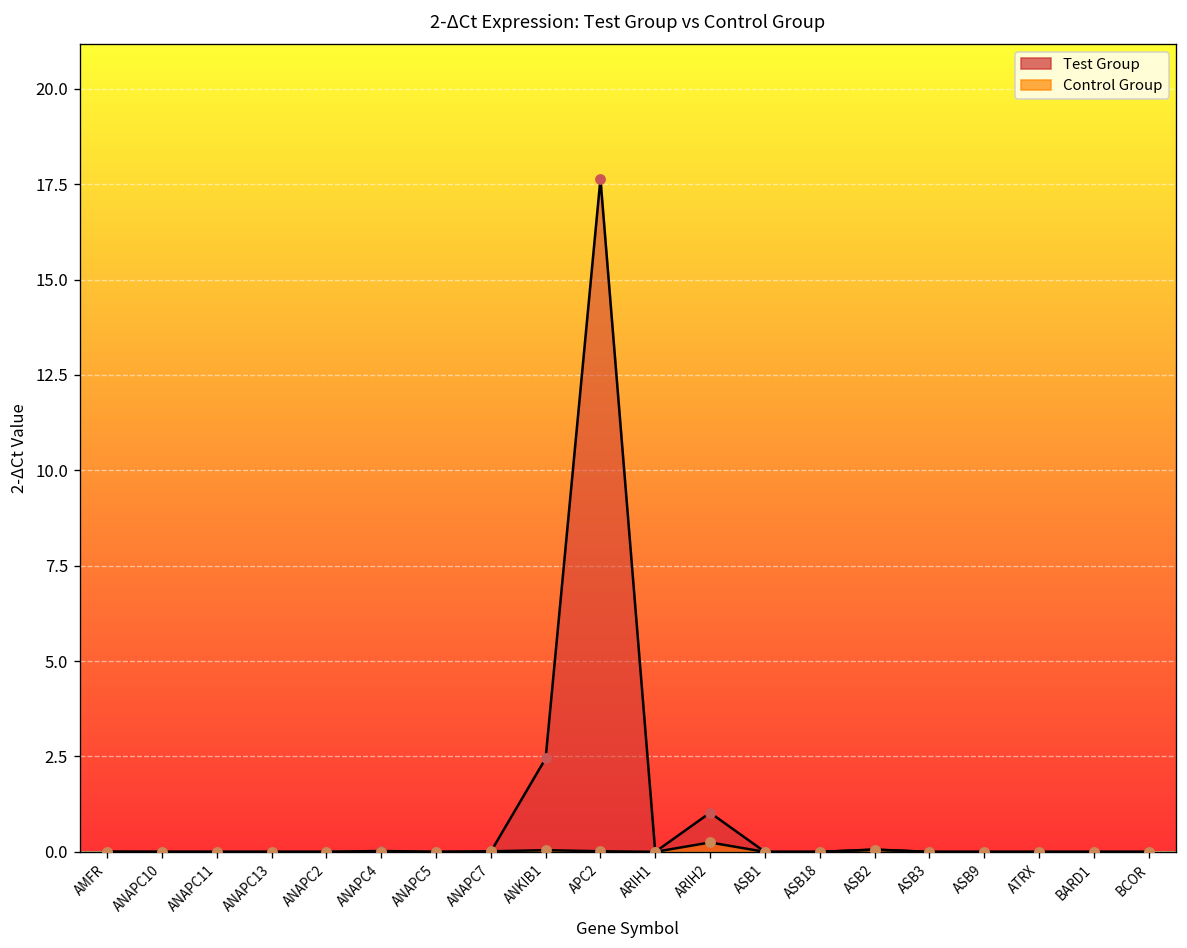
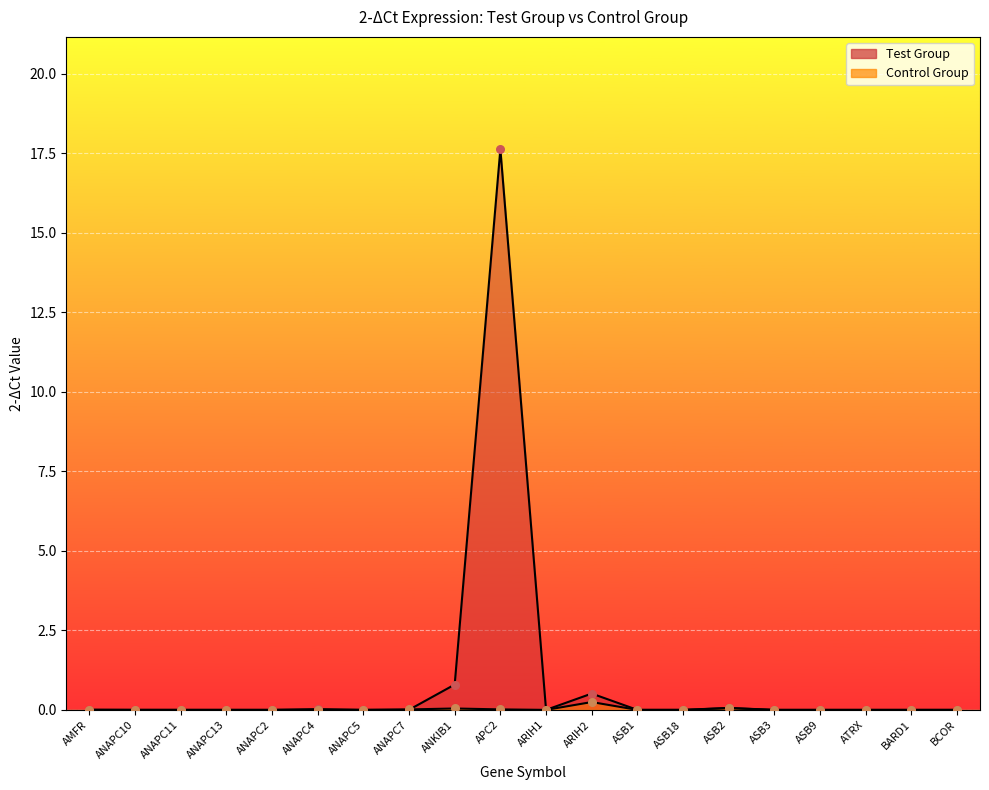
Test Group, ANKIB1: 2.4 -> 0.8
Test Group, ARIH2: 1.0 -> 0.5
